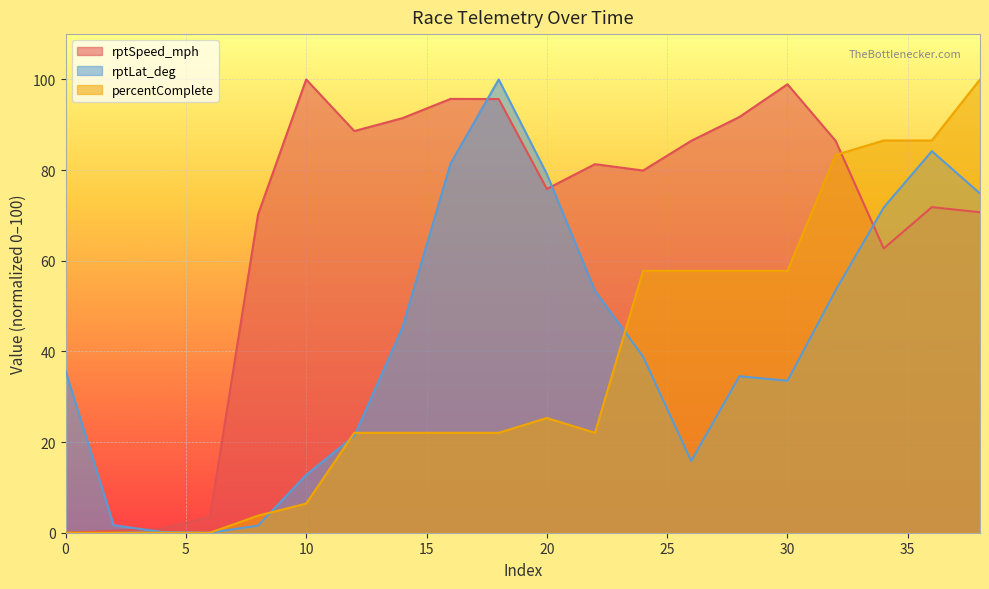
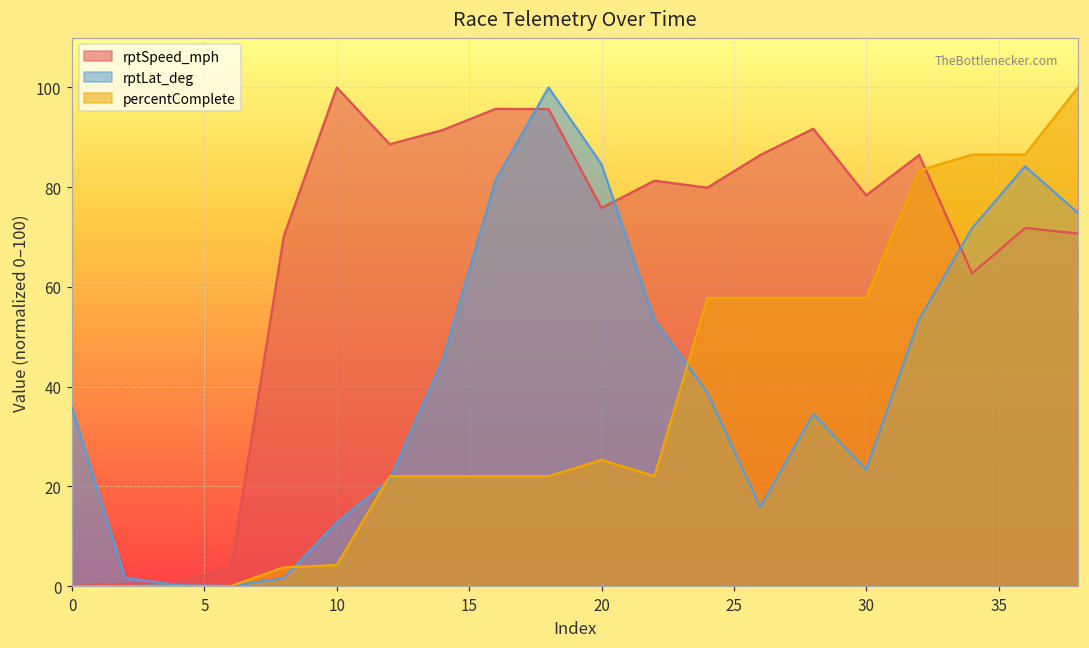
percentComplete, 10: 6 -> 4
rptLat_deg, 20: 79 -> 85
rptSpeed_mph, 30: 99 -> 78
rptLat_deg, 30: 34 -> 23
